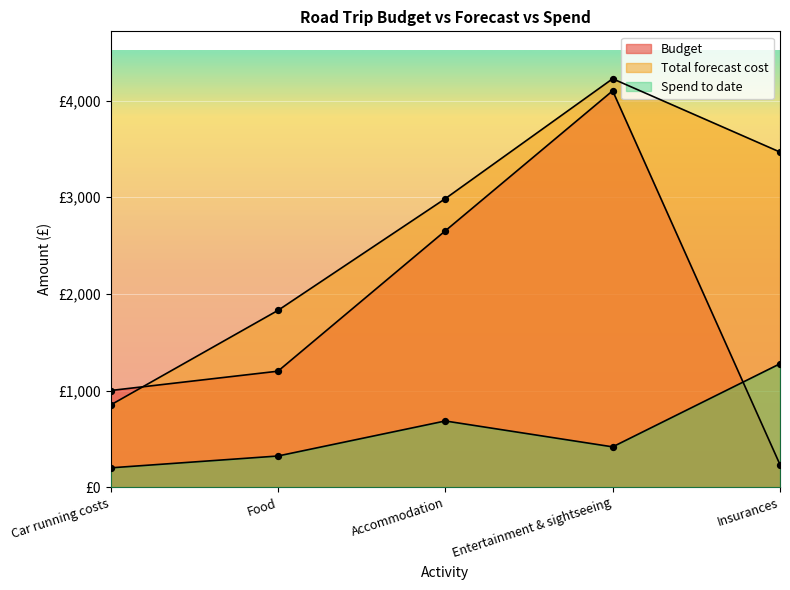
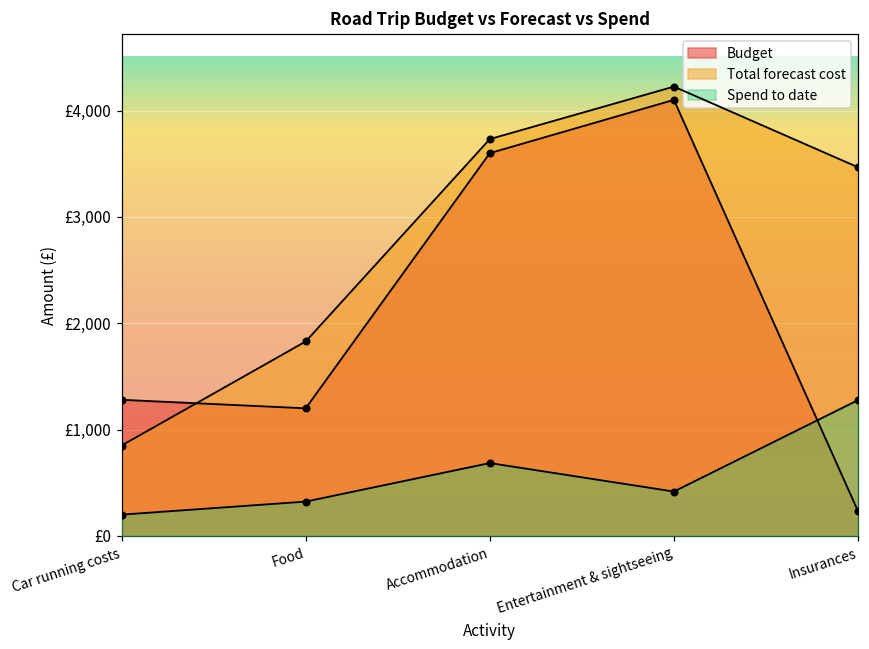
Budget, Car running costs: £1,000 -> £1,300
Budget, Accommodation: £2,700 -> £3,600
Total forecast cost, Accommodation: £3,000 -> £3,700
